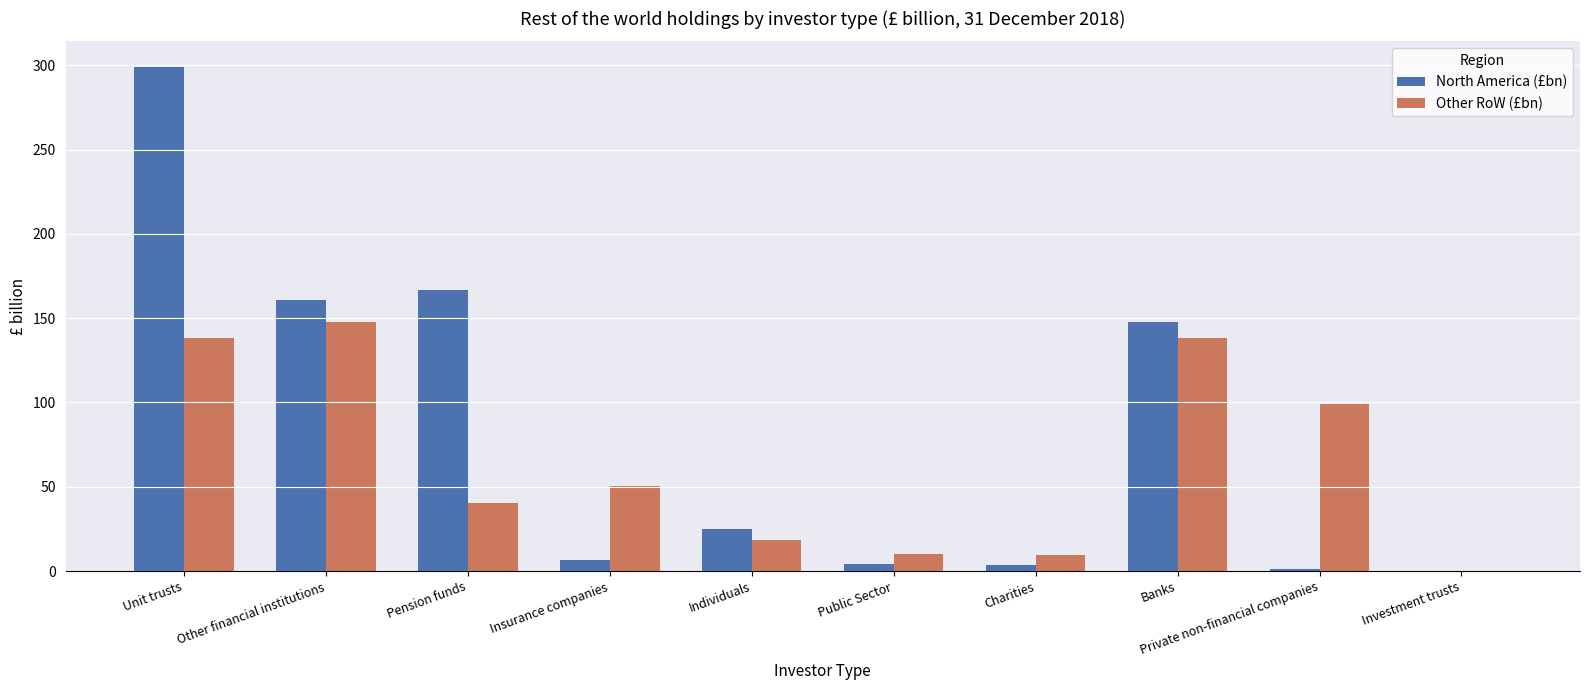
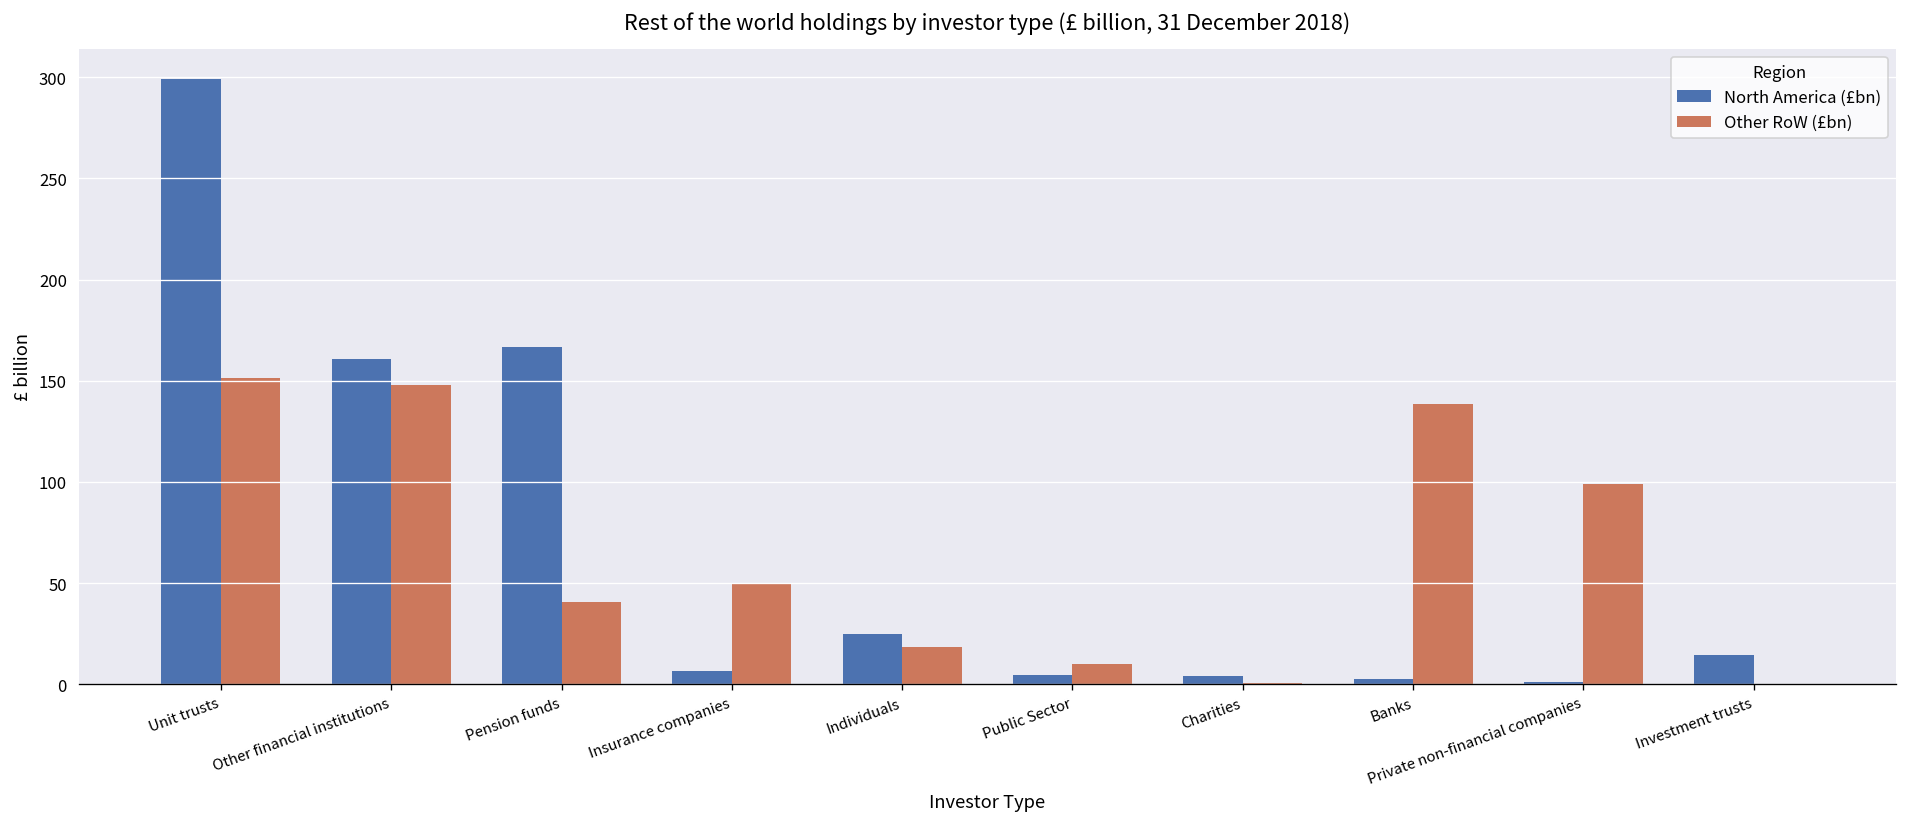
Other RoW (£bn), Unit trusts: 139 -> 152
Other RoW (£bn), Charities: 10 -> 1
North America (£bn), Banks: 148 -> 3
North America (£bn), Investment trusts: 0 -> 15
